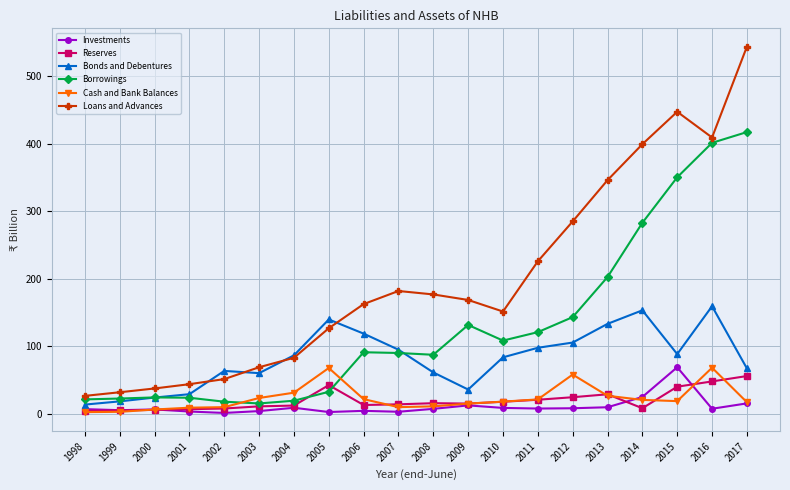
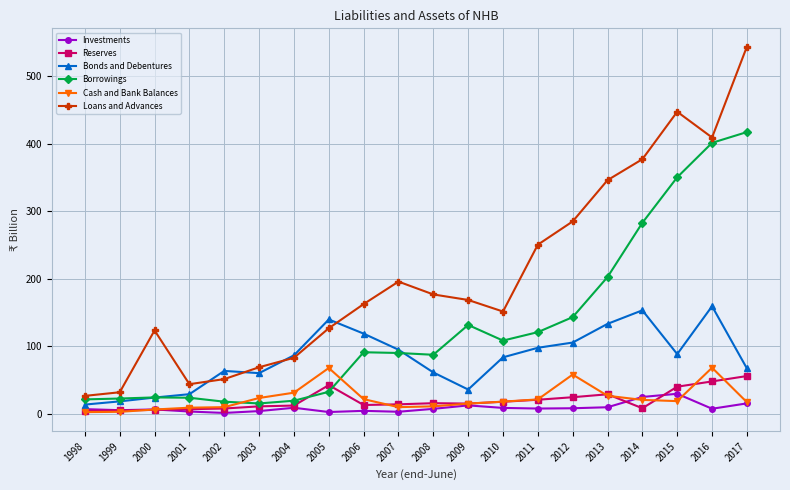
Loans and Advances, 2000: 40 -> 120
Loans and Advances, 2007: 180 -> 200
Loans and Advances, 2011: 230 -> 250
Loans and Advances, 2014: 400 -> 380
Investments, 2015: 70 -> 30
